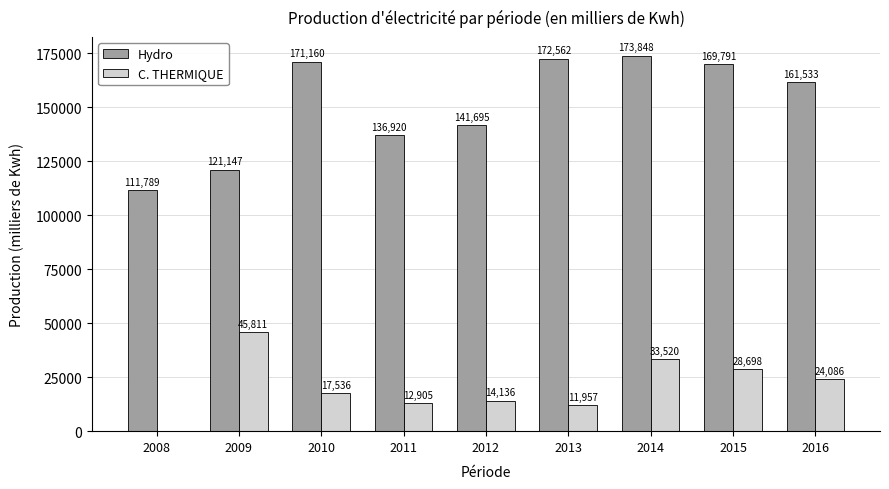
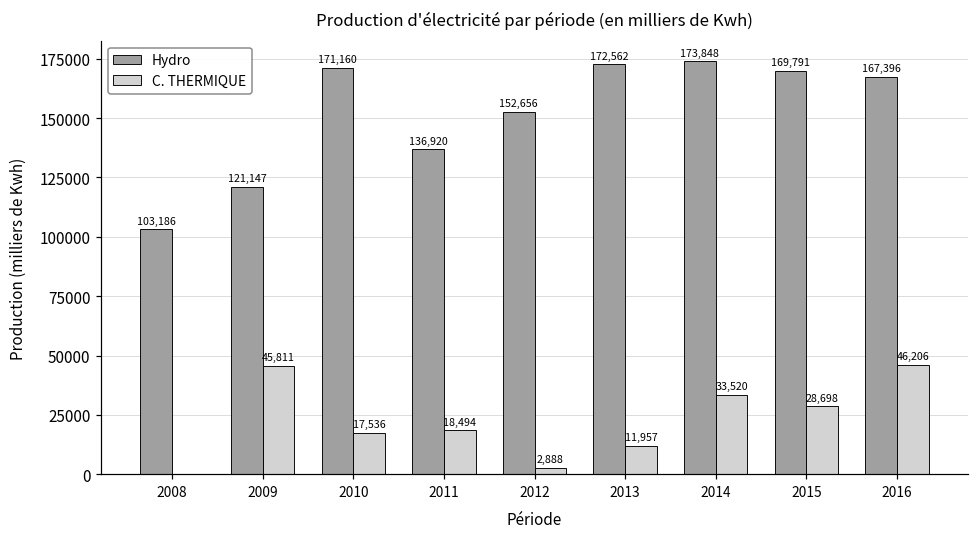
Hydro, 2008: 111,789 -> 103,186
C. THERMIQUE, 2011: 12,905 -> 18,494
Hydro, 2012: 141,695 -> 152,656
C. THERMIQUE, 2012: 14,136 -> 2,888
Hydro, 2016: 161,533 -> 167,396
C. THERMIQUE, 2016: 24,086 -> 46,206
